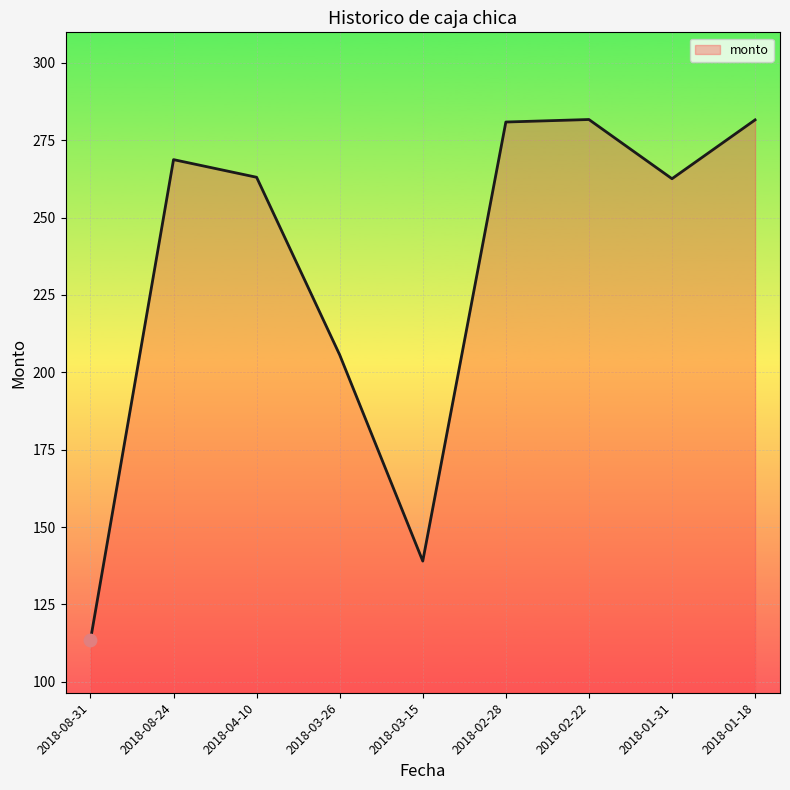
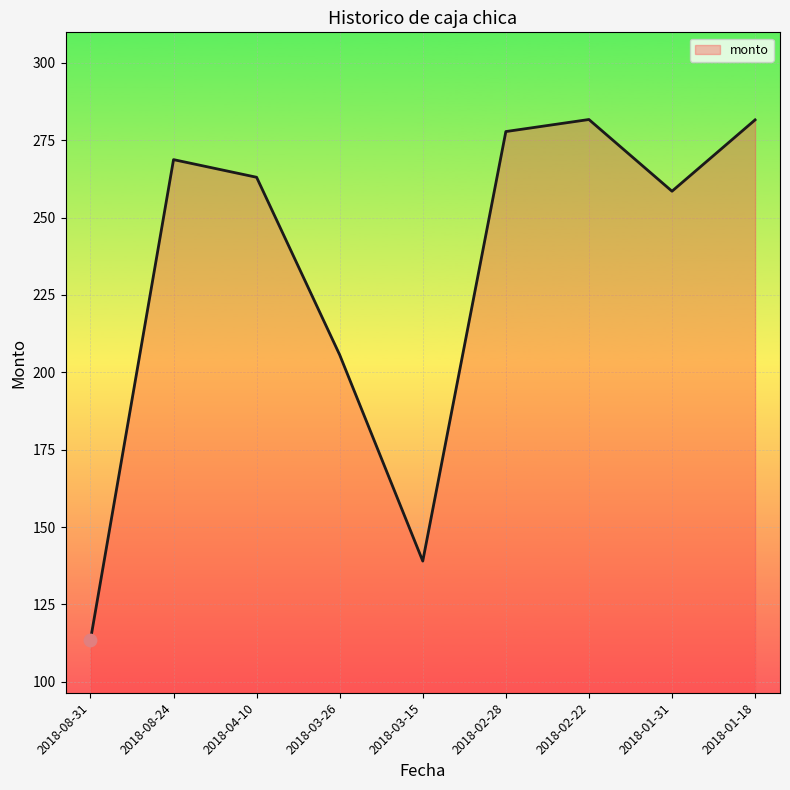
monto, 2018-02-28: 281 -> 278
monto, 2018-01-31: 263 -> 258
